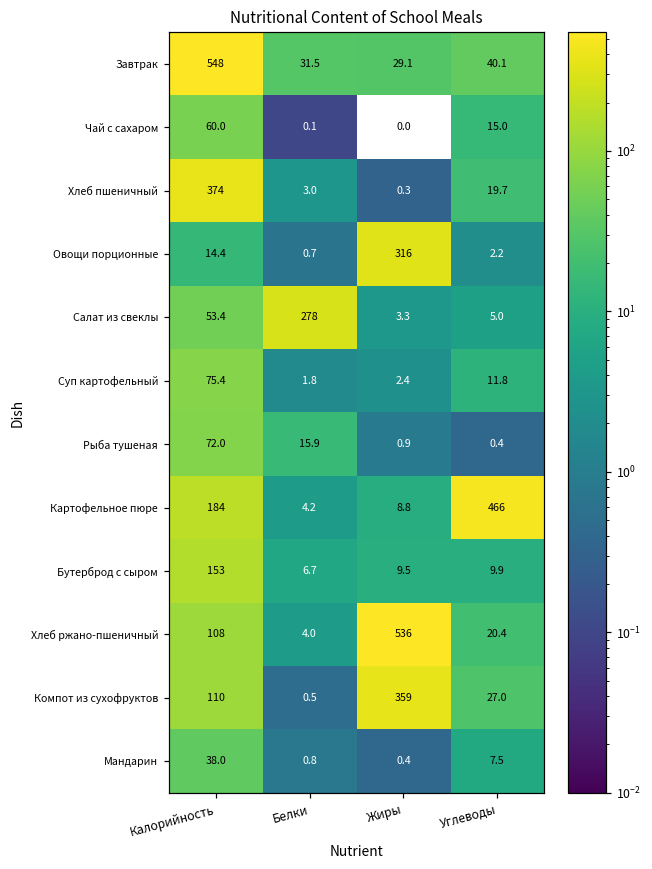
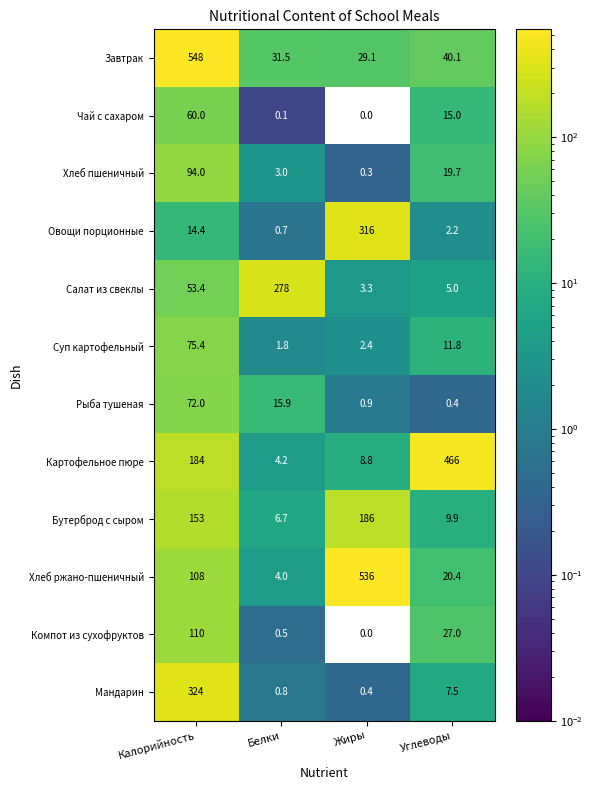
Хлеб пшеничный, Калорийность: 374 -> 94.0
Бутерброд с сыром, Жиры: 9.5 -> 186
Компот из сухофруктов, Жиры: 359 -> 0.0
Мандарин, Калорийность: 38.0 -> 324
